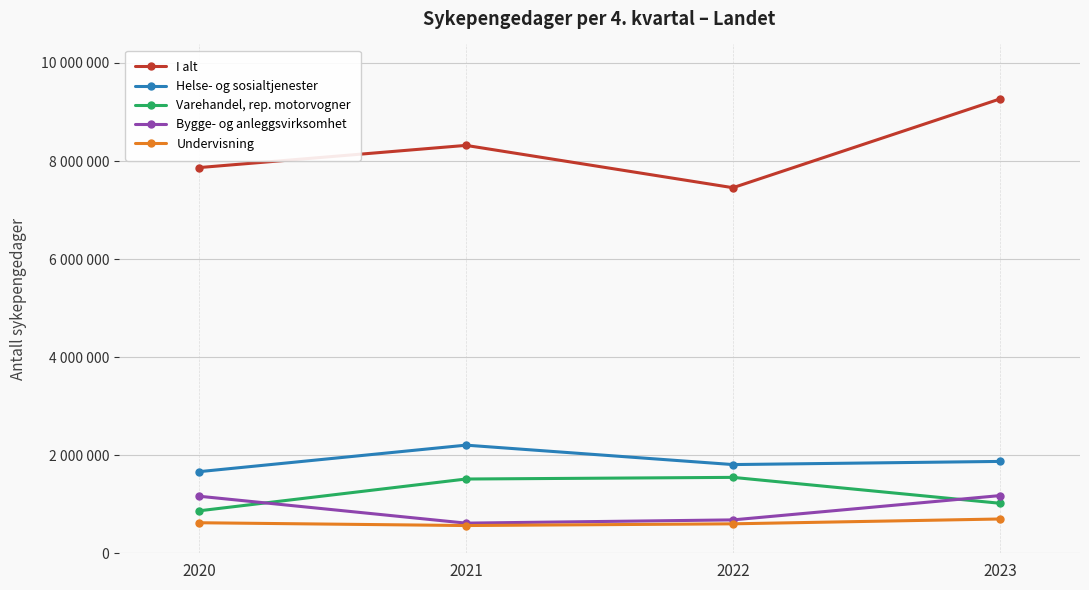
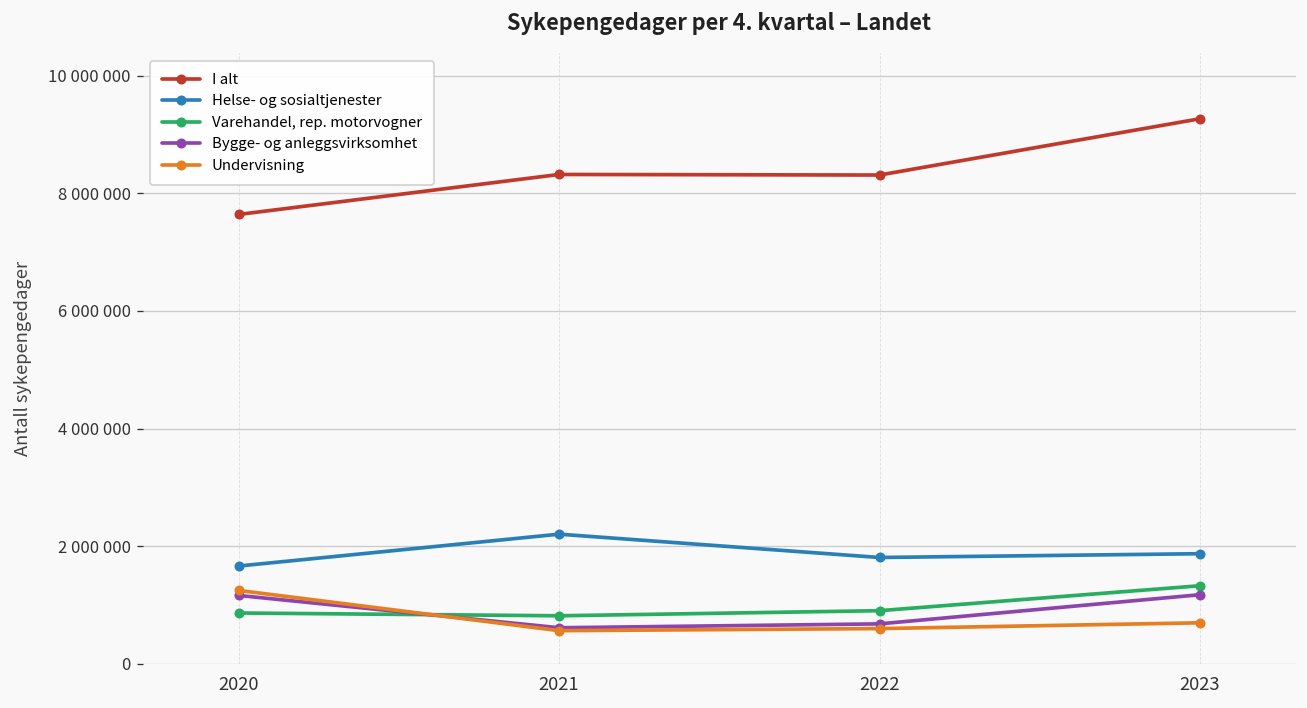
I alt, 2020: 7900000 -> 7600000
Undervisning, 2020: 600000 -> 1200000
Varehandel, rep. motorvogner, 2021: 1500000 -> 800000
I alt, 2022: 7500000 -> 8300000
Varehandel, rep. motorvogner, 2022: 1500000 -> 900000
Varehandel, rep. motorvogner, 2023: 1000000 -> 1300000
